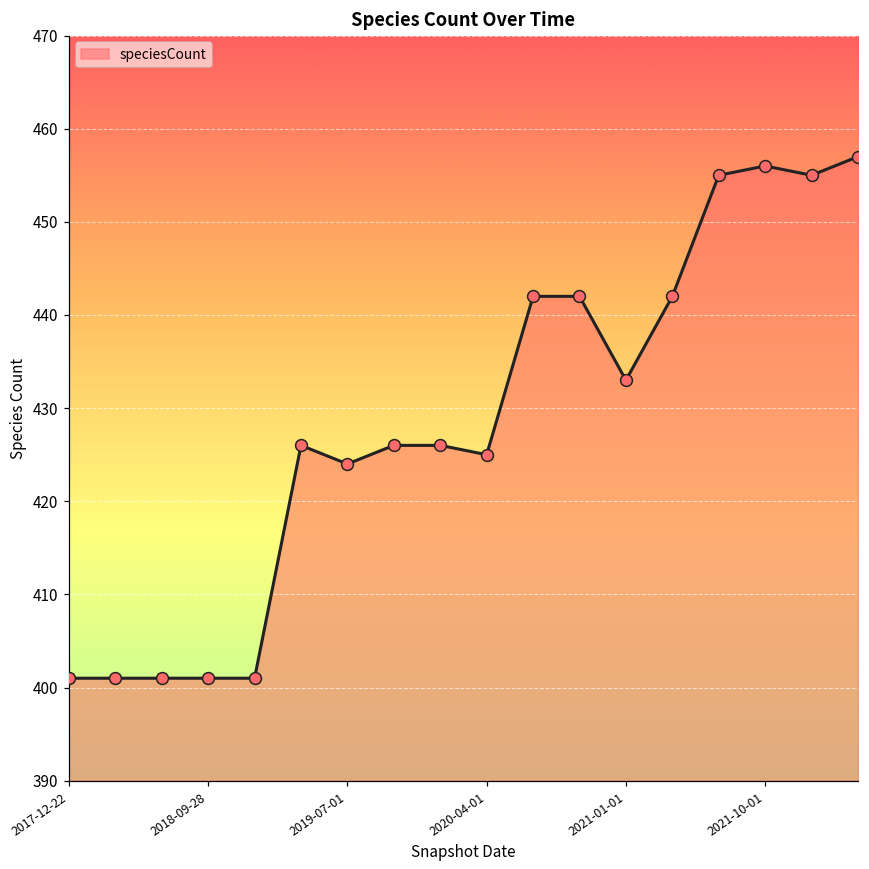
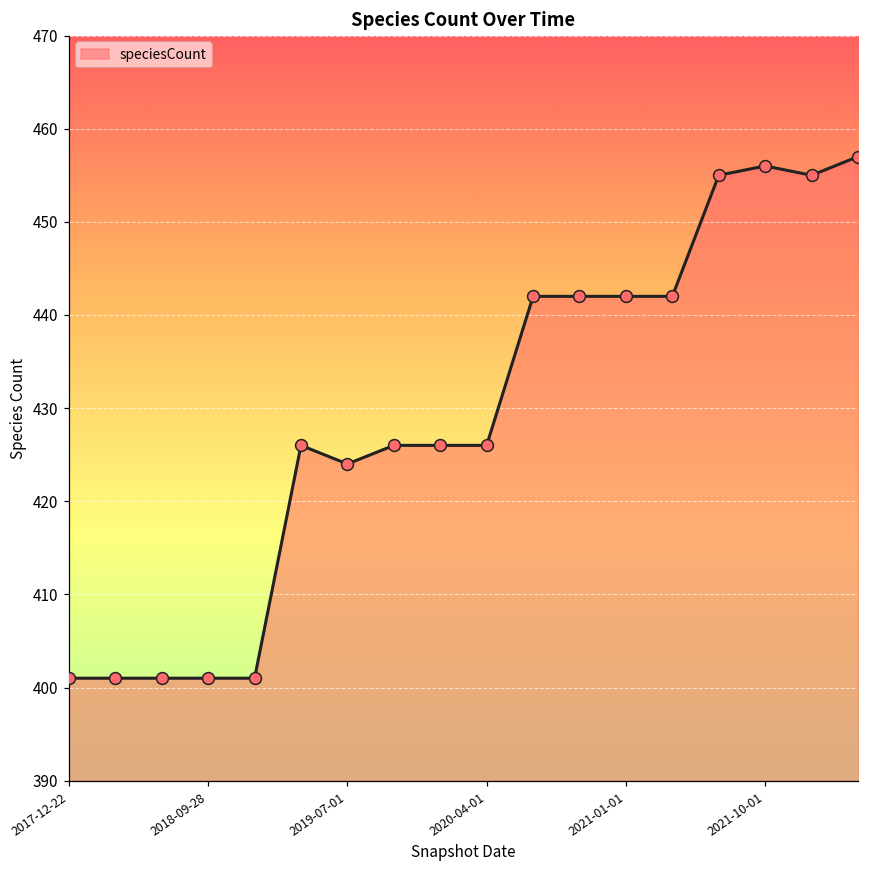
2020-04-01: 425 -> 426
2021-01-01: 433 -> 442
